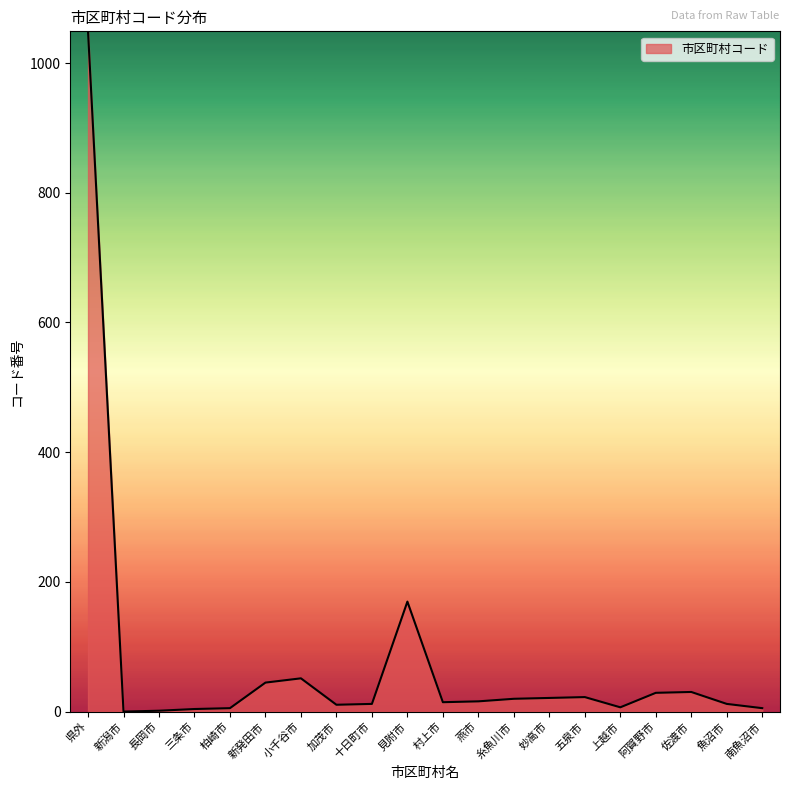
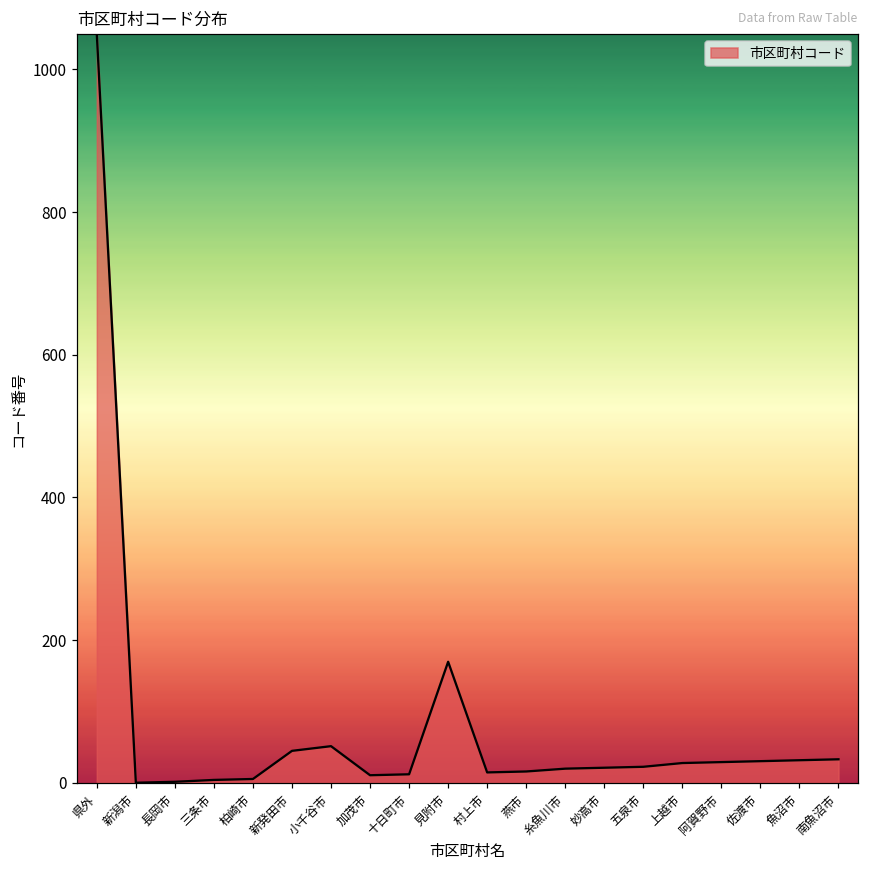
上越市: 10 -> 30
魚沼市: 10 -> 30
南魚沼市: 10 -> 30
